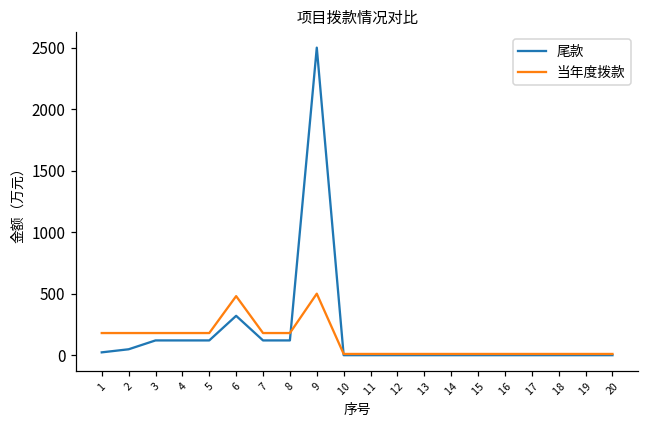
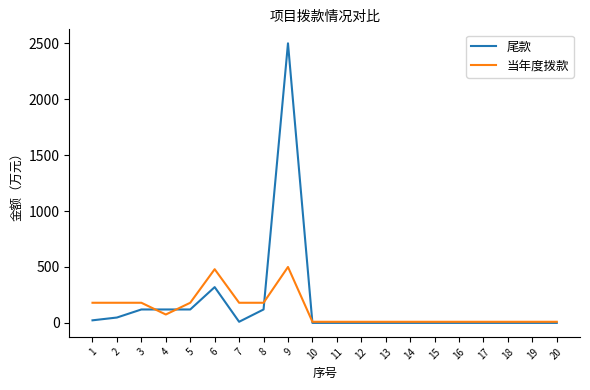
当年度拨款, 4: 180 -> 80
尾款, 7: 120 -> 10
